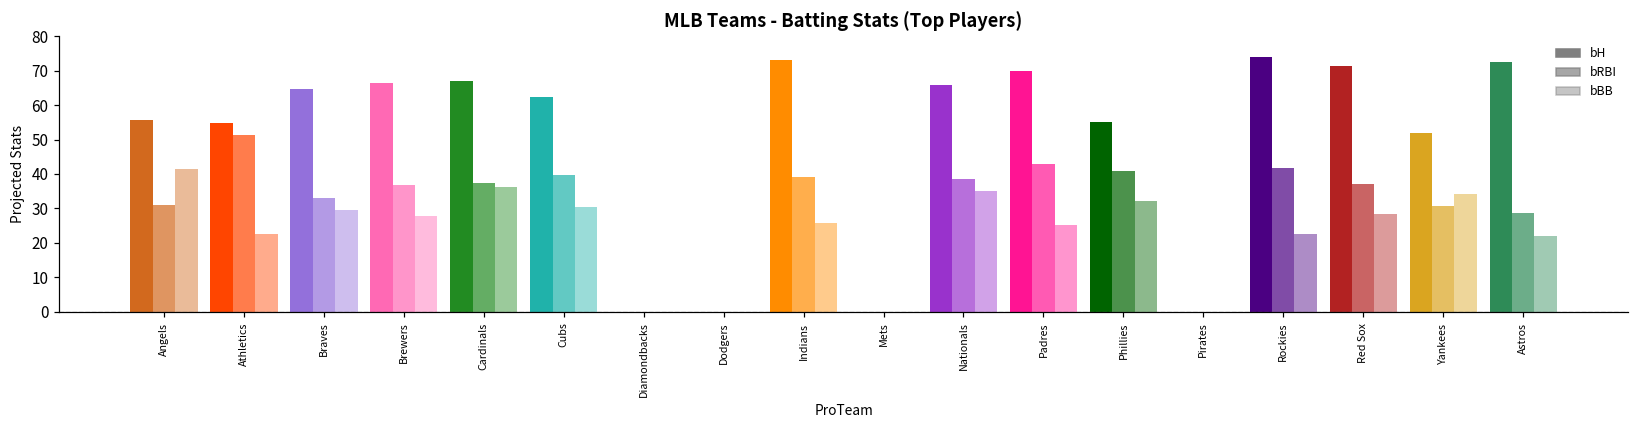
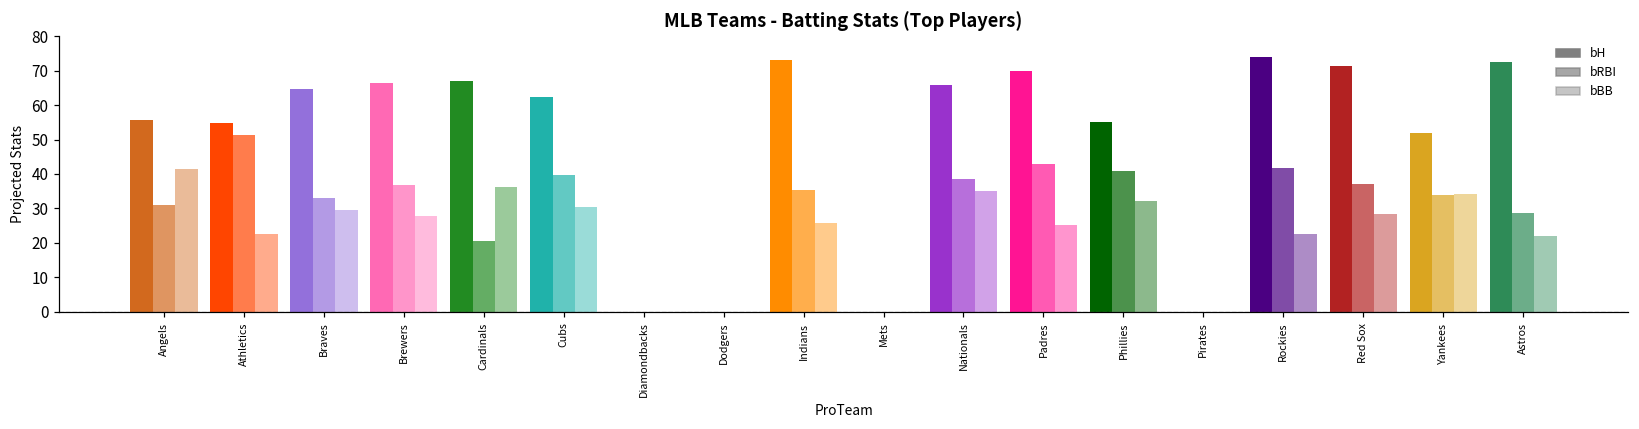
Cardinals: 37 -> 21
Indians: 39 -> 35
Yankees: 31 -> 34
